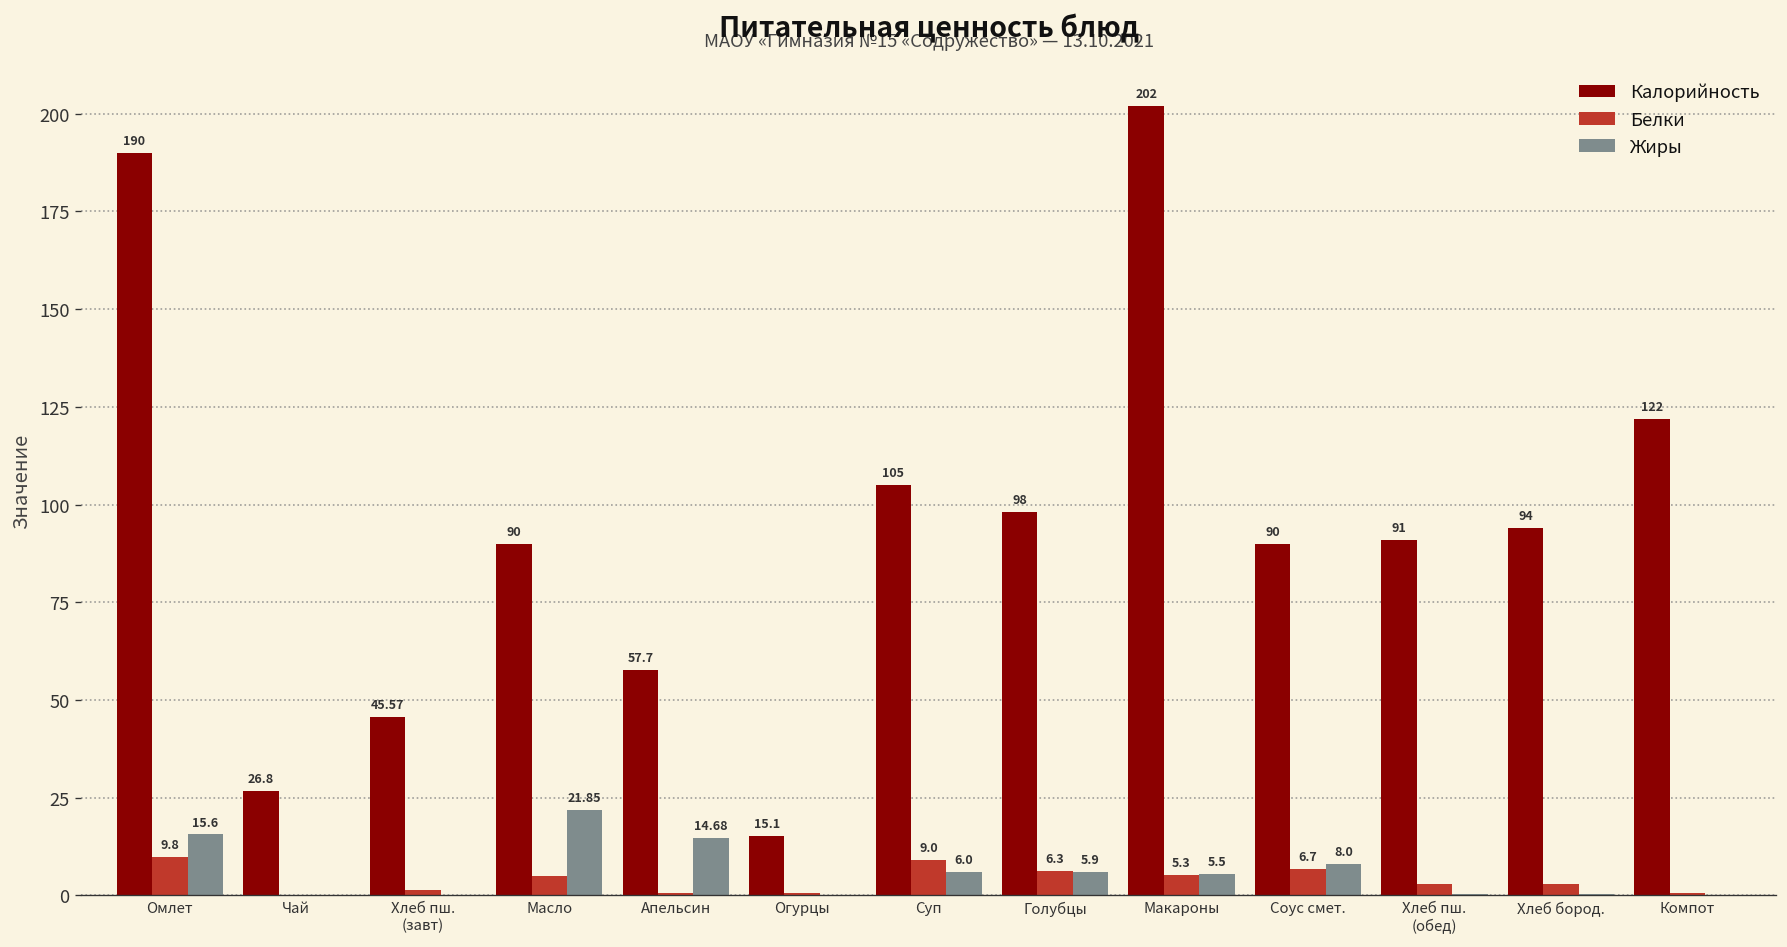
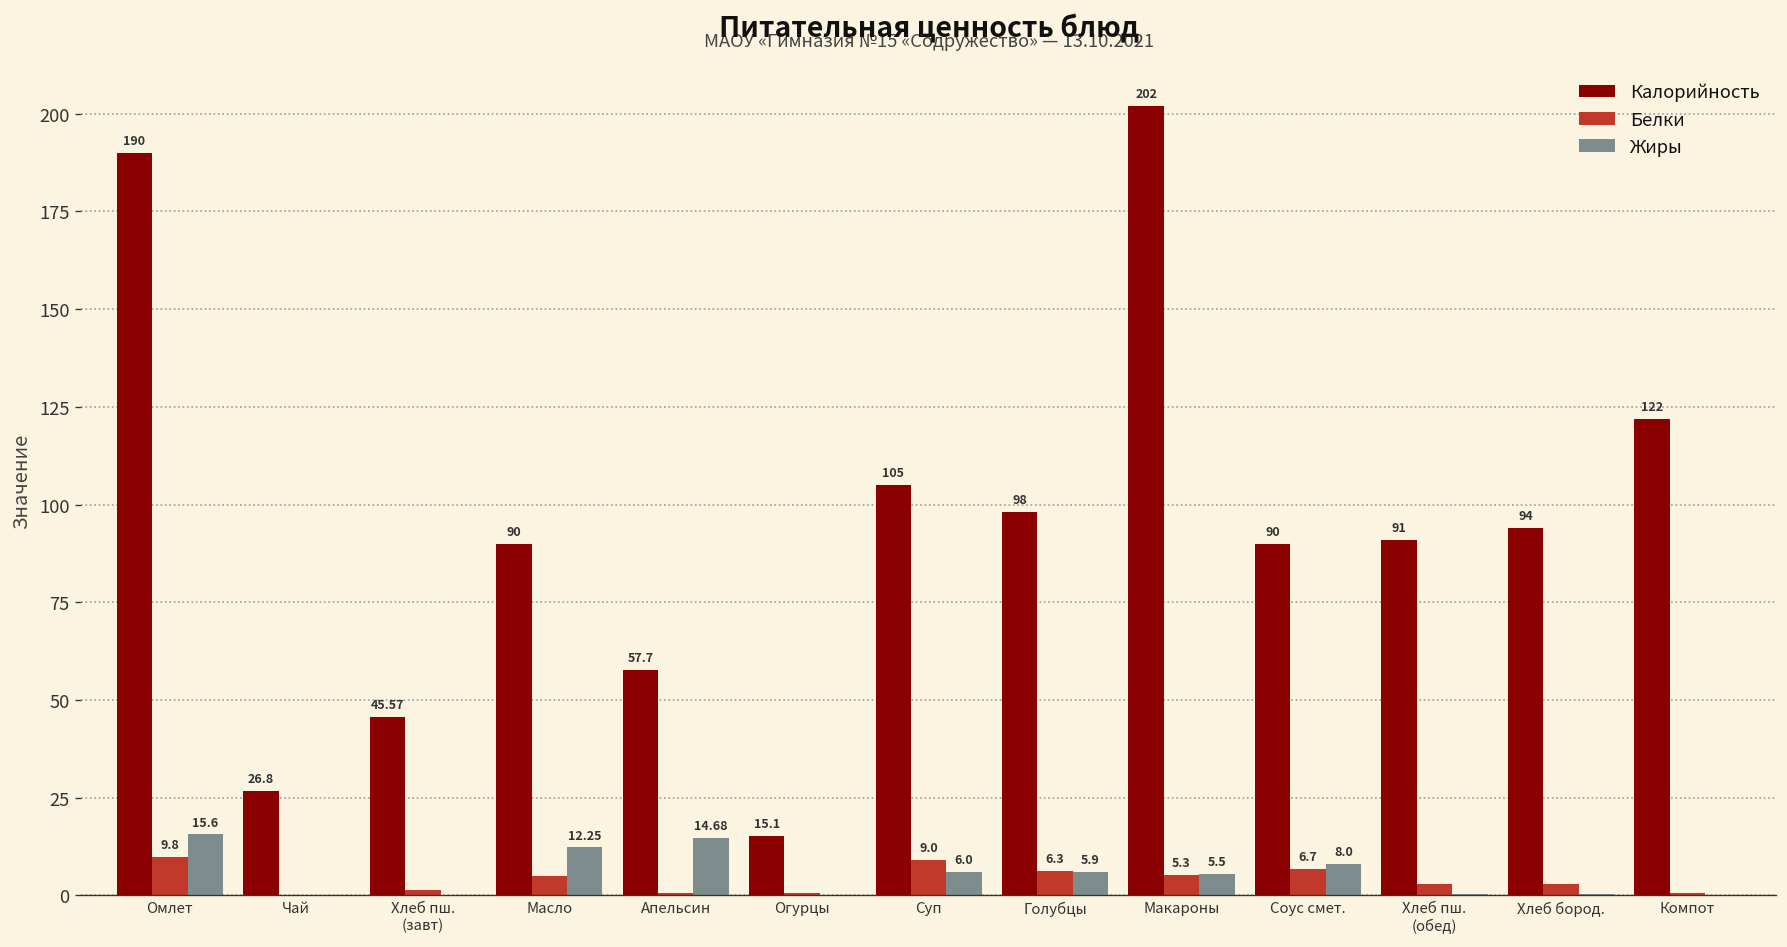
Жиры, Масло: 21.85 -> 12.25
